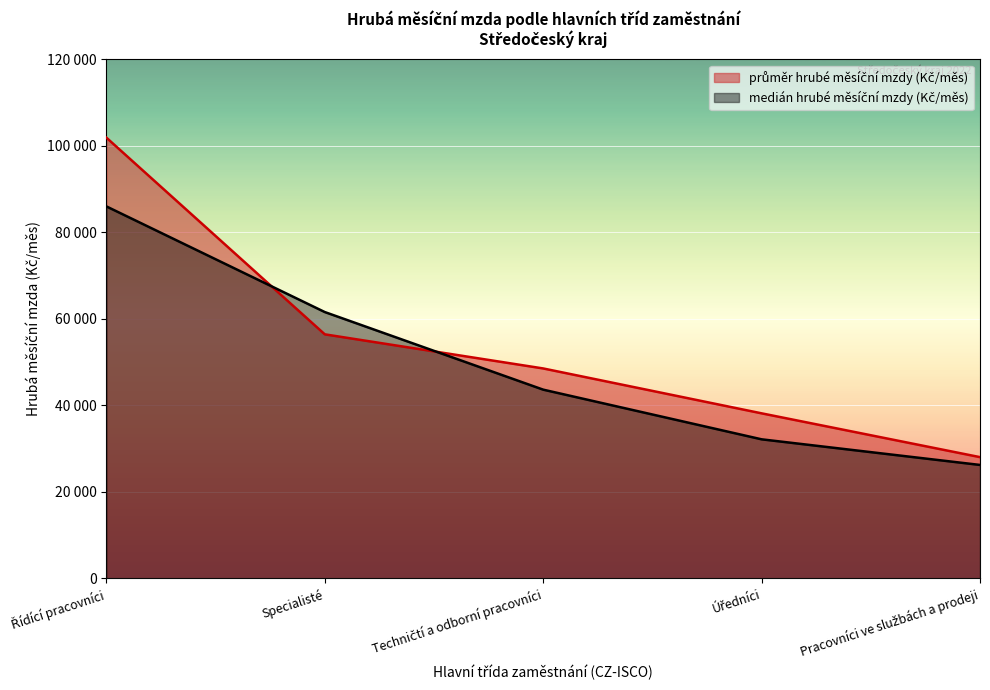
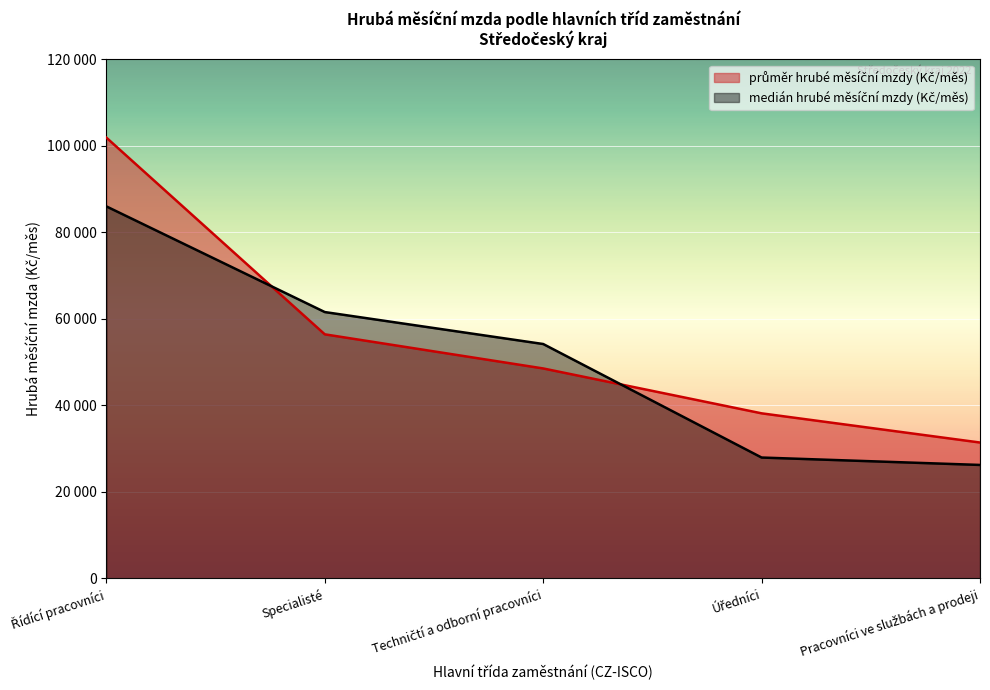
medián hrubé měsíční mzdy (Kč/měs), Techničtí a odborní pracovníci: 44000 -> 54000
medián hrubé měsíční mzdy (Kč/měs), Úředníci: 32000 -> 28000
průměr hrubé měsíční mzdy (Kč/měs), Pracovníci ve službách a prodeji: 28000 -> 31000
